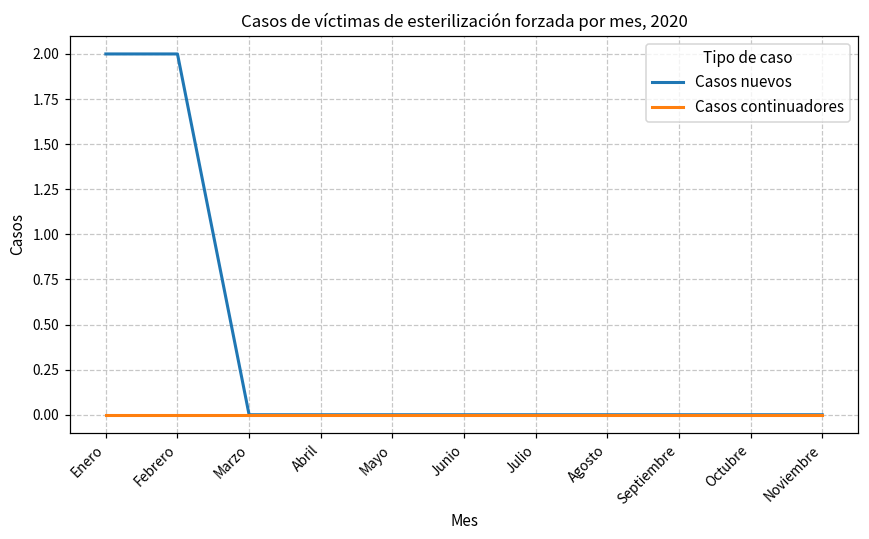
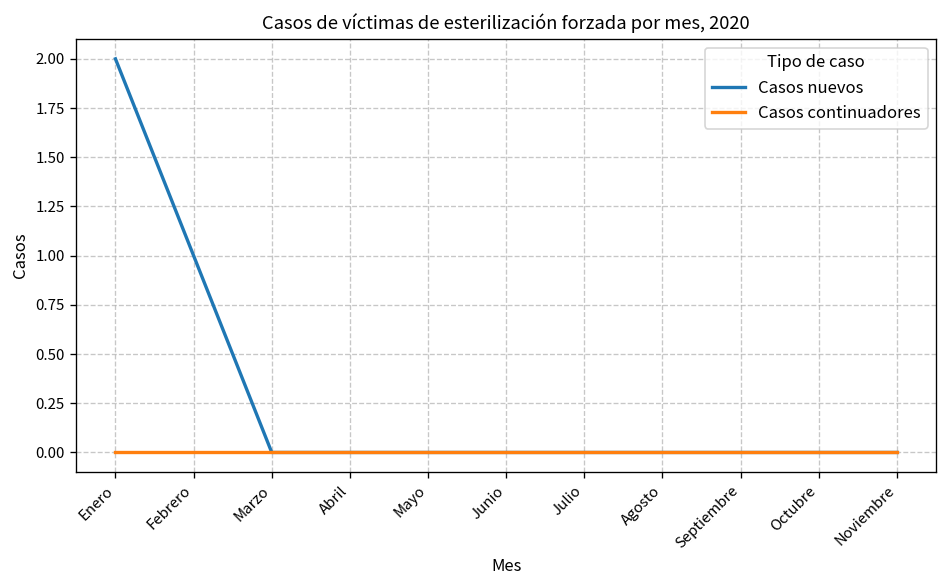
Casos nuevos, Febrero: 2 -> 1
